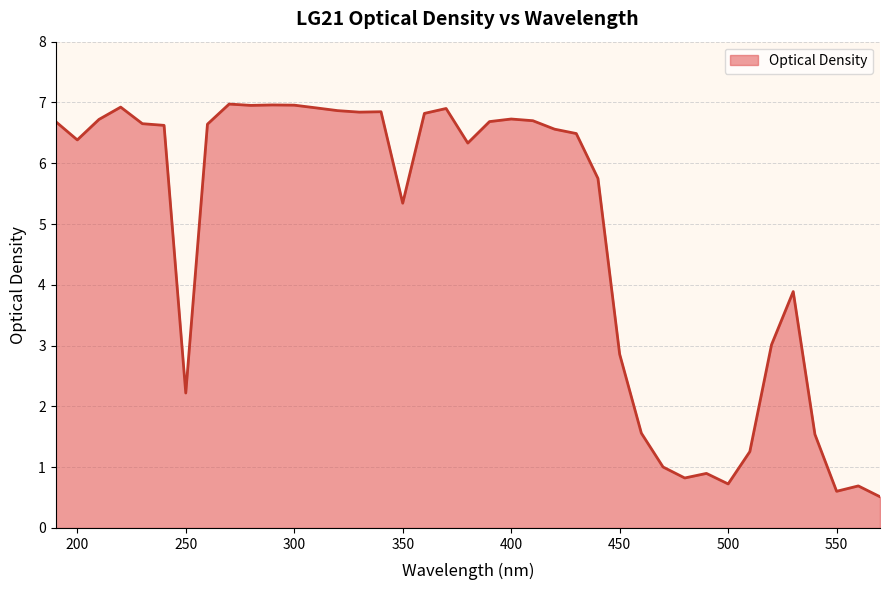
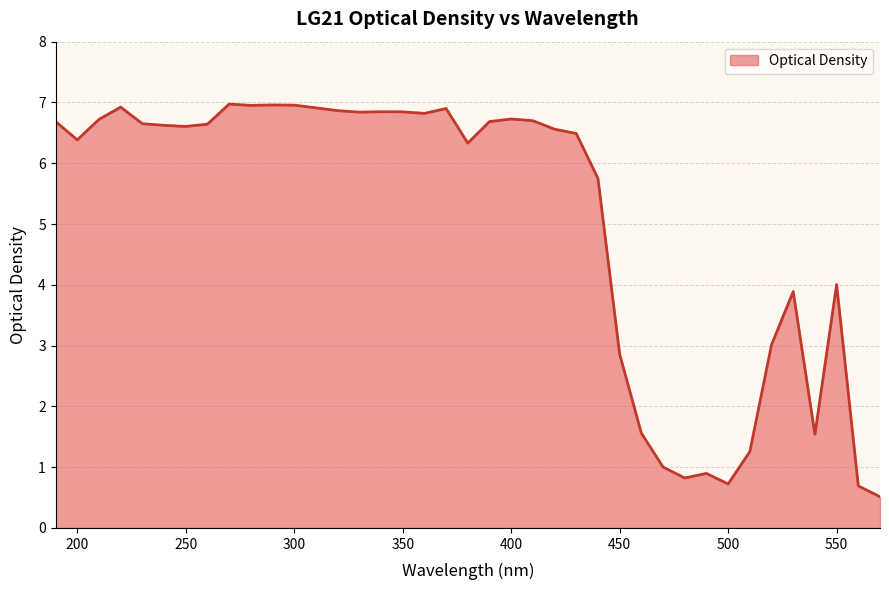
250: 2.2 -> 6.6
350: 5.3 -> 6.8
550: 0.6 -> 4.0
